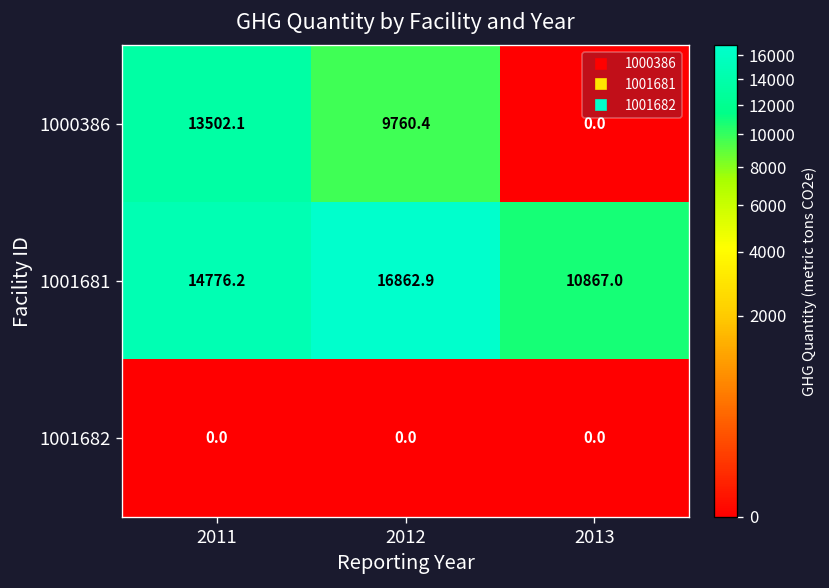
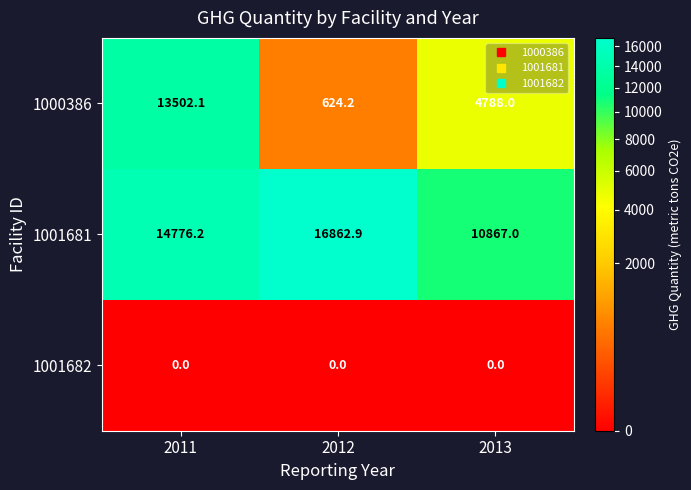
1000386, 2012: 9760.4 -> 624.2
1000386, 2013: 0.0 -> 4788.0
